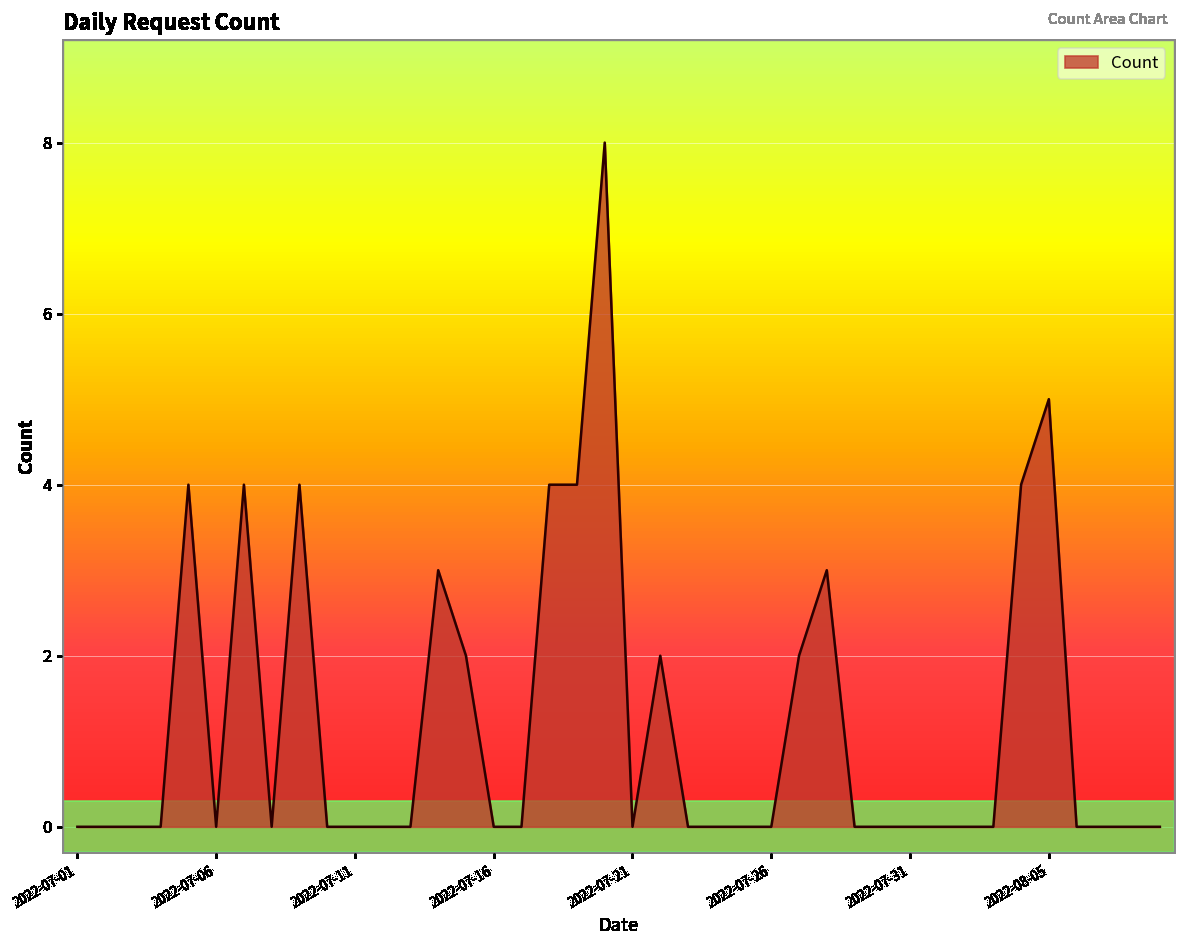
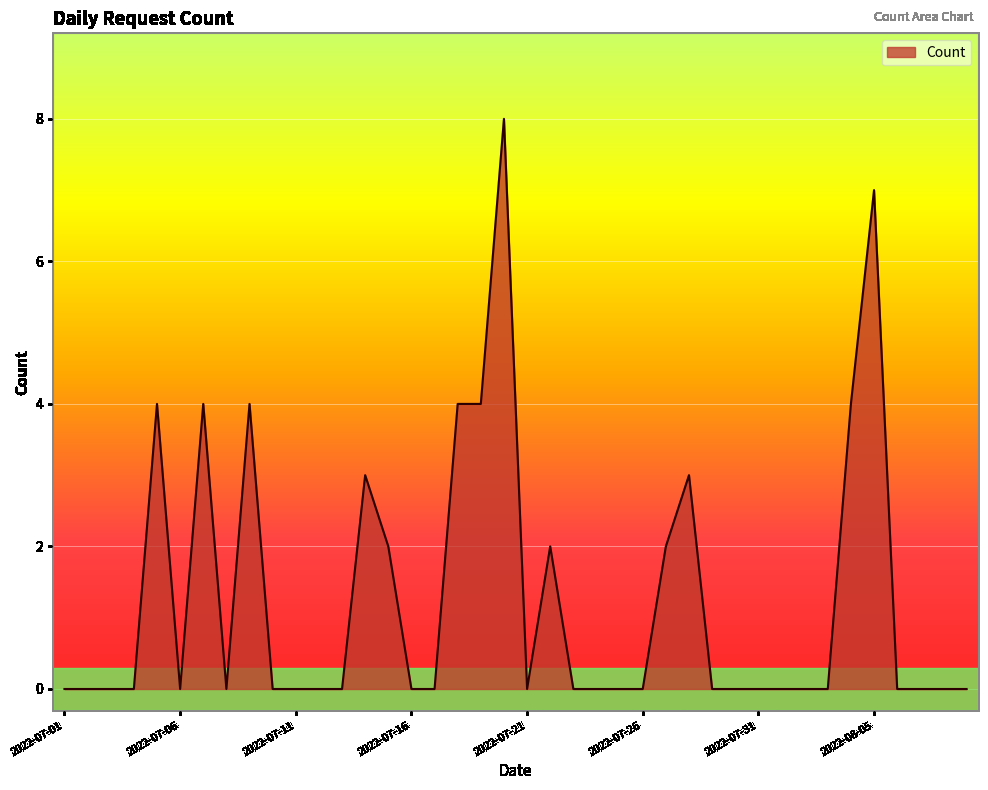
2022-08-05: 5 -> 7
